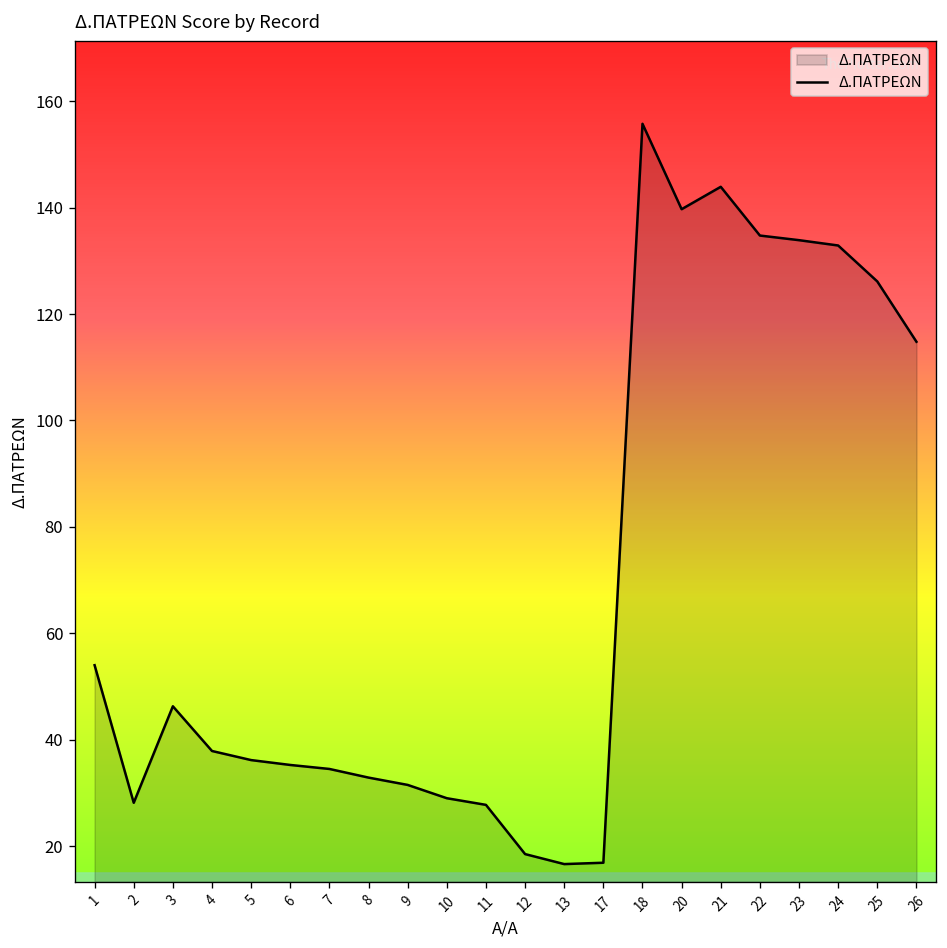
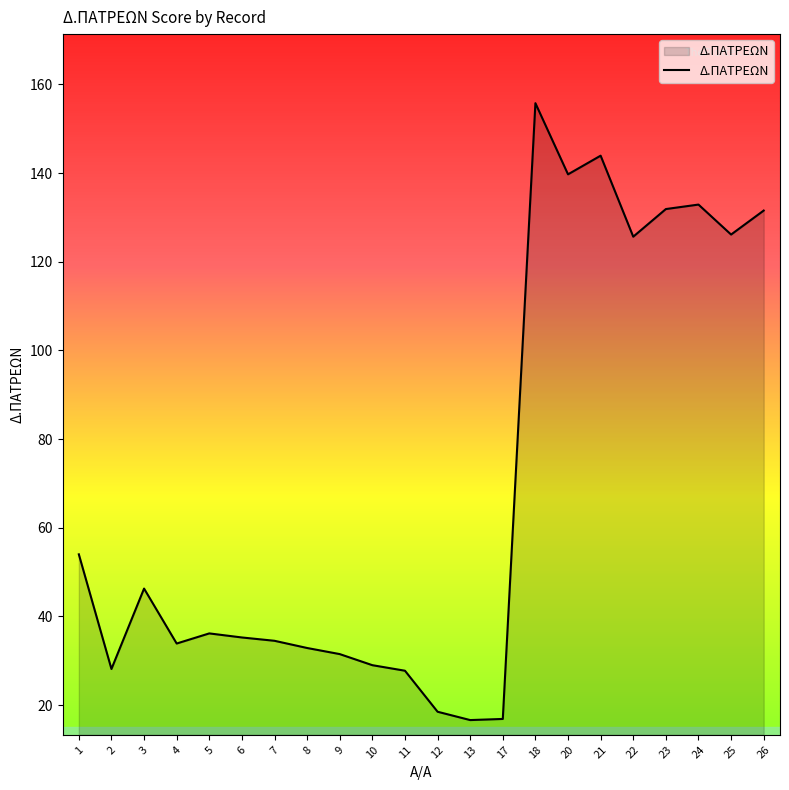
4: 38 -> 34
22: 135 -> 126
23: 134 -> 132
26: 115 -> 132
